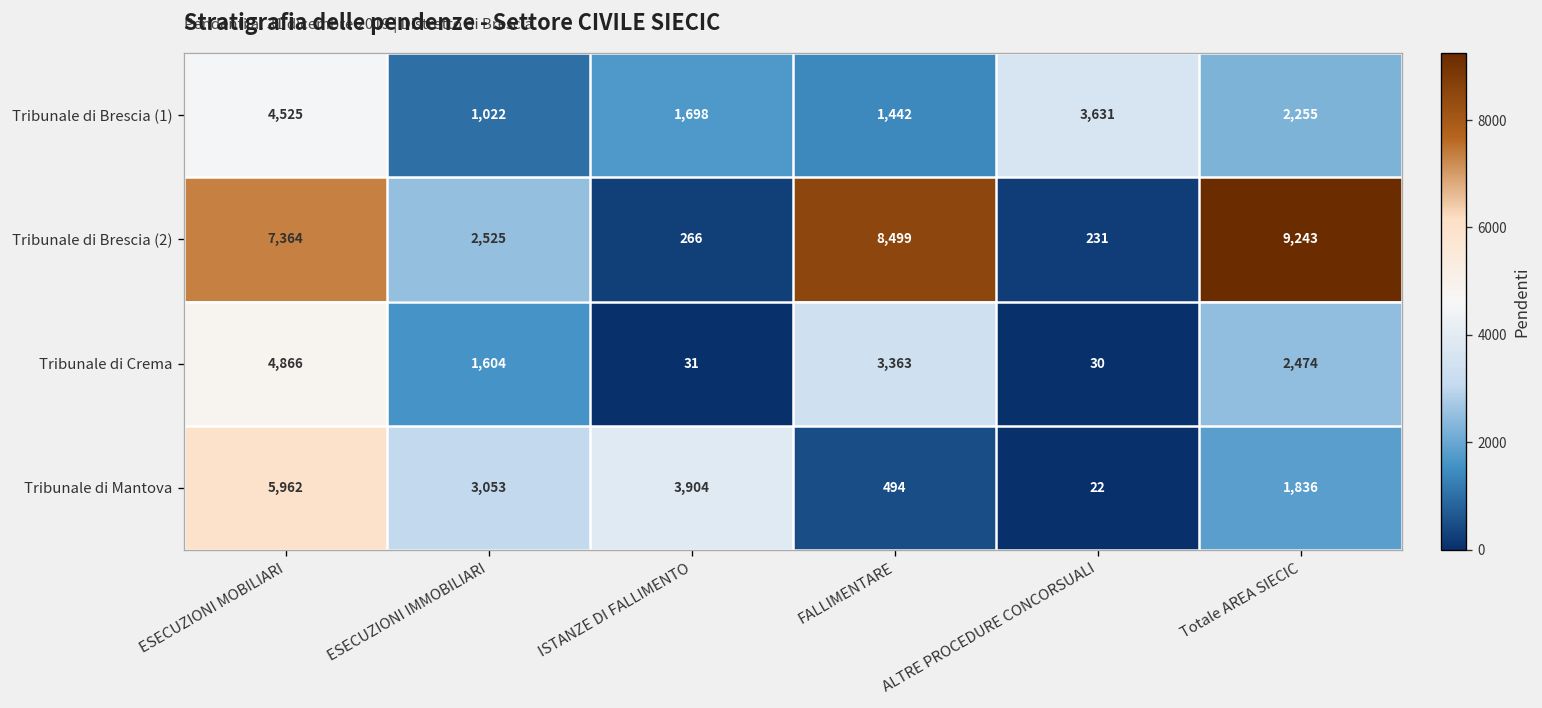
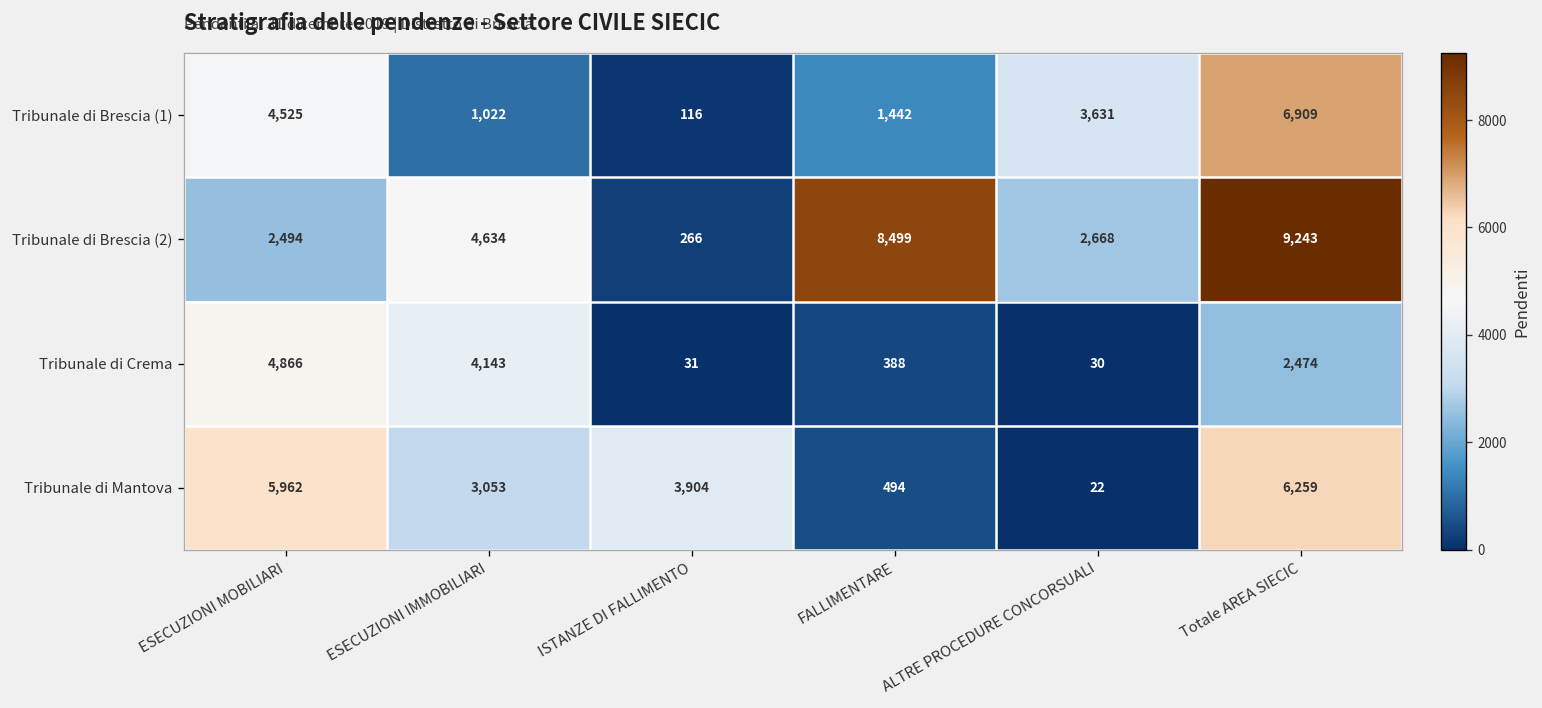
Tribunale di Brescia (1), ISTANZE DI FALLIMENTO: 1,698 -> 116
Tribunale di Brescia (1), Totale AREA SIECIC: 2,255 -> 6,909
Tribunale di Brescia (2), ESECUZIONI MOBILIARI: 7,364 -> 2,494
Tribunale di Brescia (2), ESECUZIONI IMMOBILIARI: 2,525 -> 4,634
Tribunale di Brescia (2), ALTRE PROCEDURE CONCORSUALI: 231 -> 2,668
Tribunale di Crema, ESECUZIONI IMMOBILIARI: 1,604 -> 4,143
Tribunale di Crema, FALLIMENTARE: 3,363 -> 388
Tribunale di Mantova, Totale AREA SIECIC: 1,836 -> 6,259
